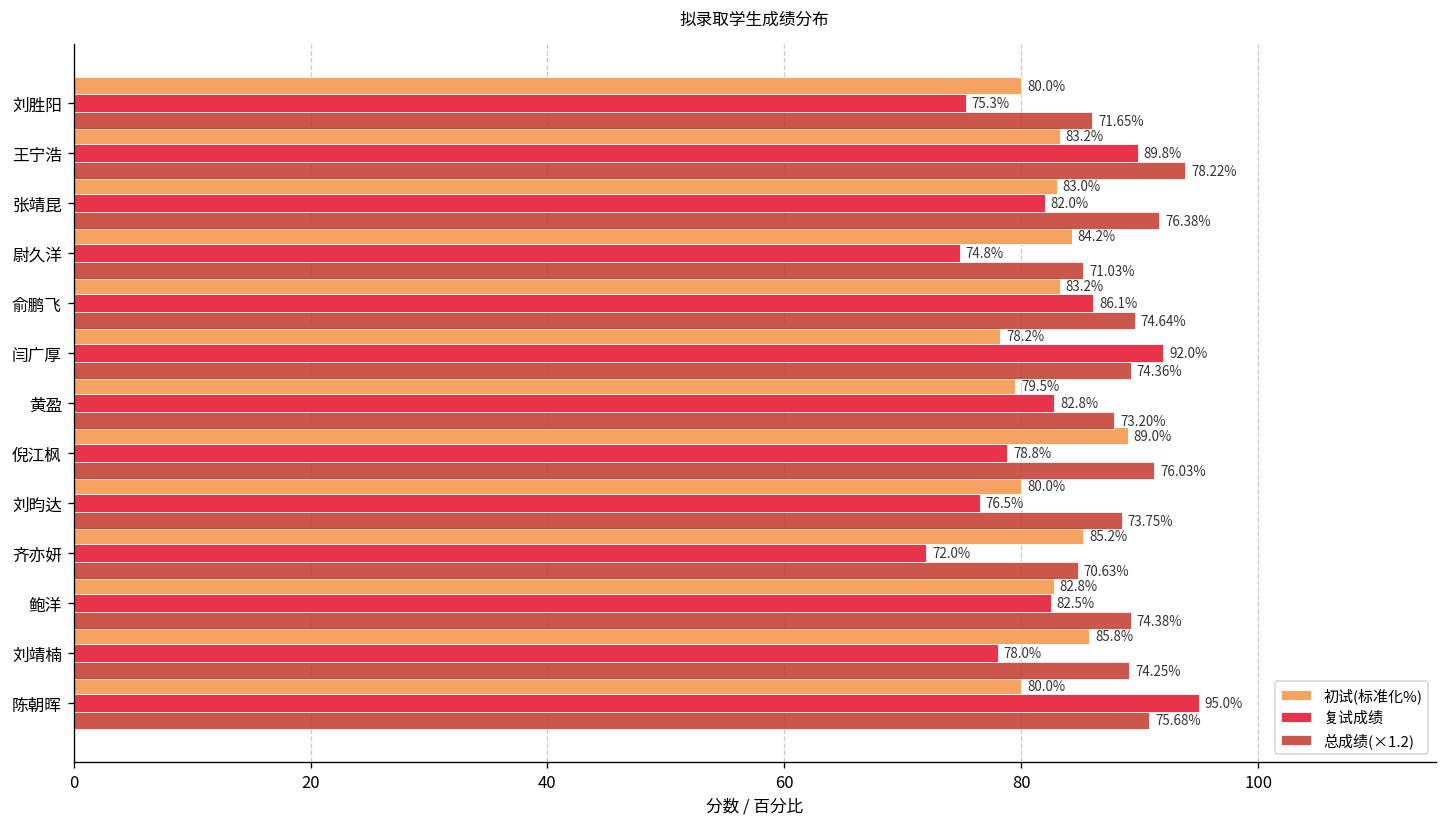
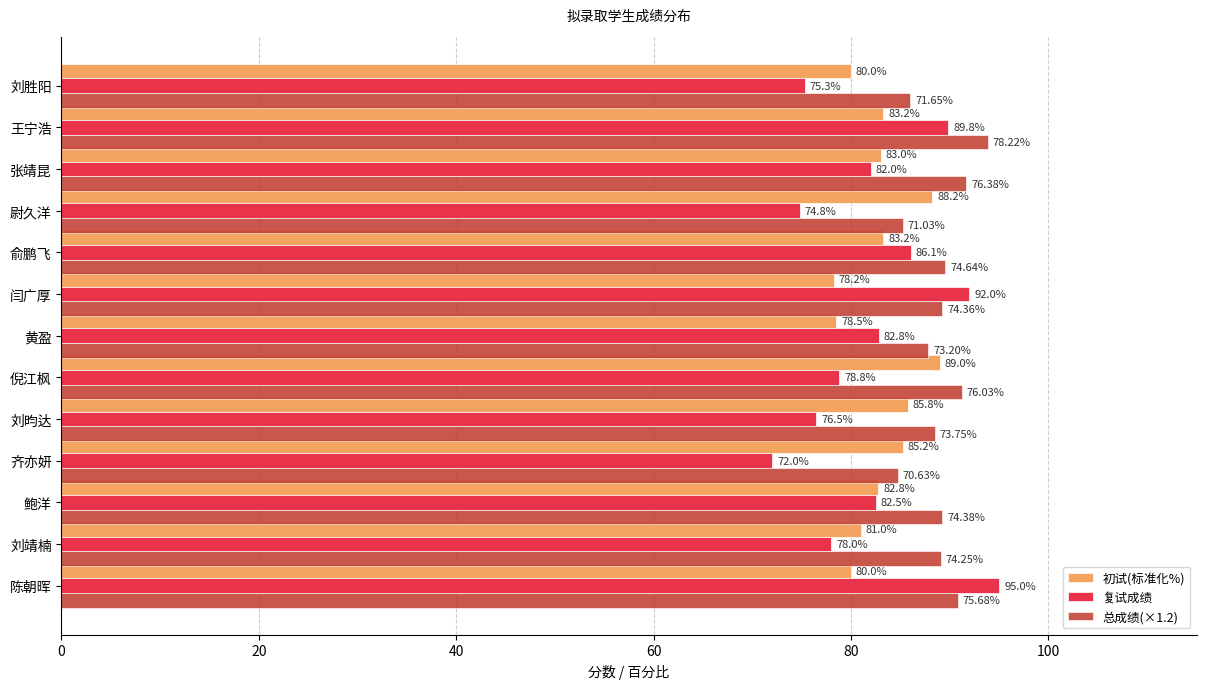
初试(标准化%), 尉久洋: 84.2% -> 88.2%
初试(标准化%), 黄盈: 79.5% -> 78.5%
初试(标准化%), 刘昀达: 80.0% -> 85.8%
初试(标准化%), 刘靖楠: 85.8% -> 81.0%
